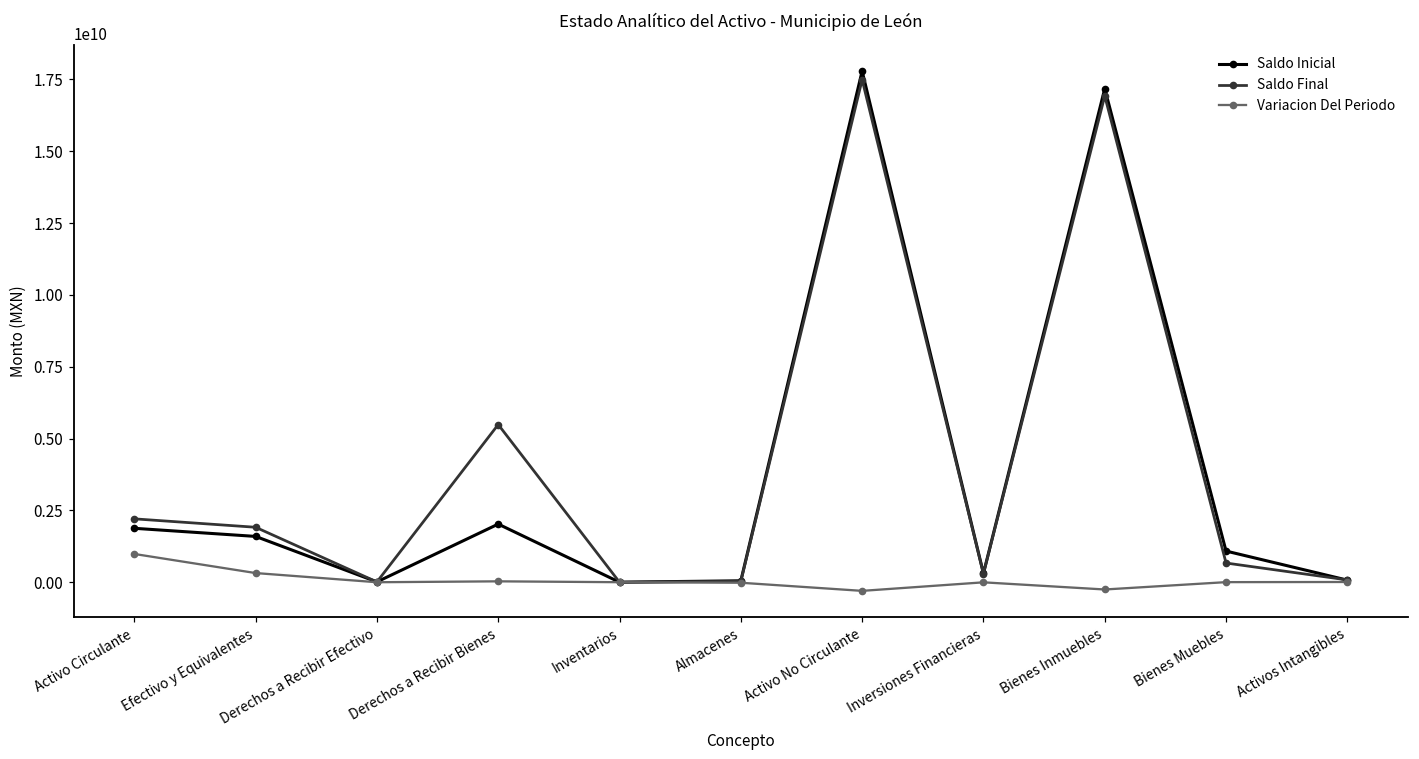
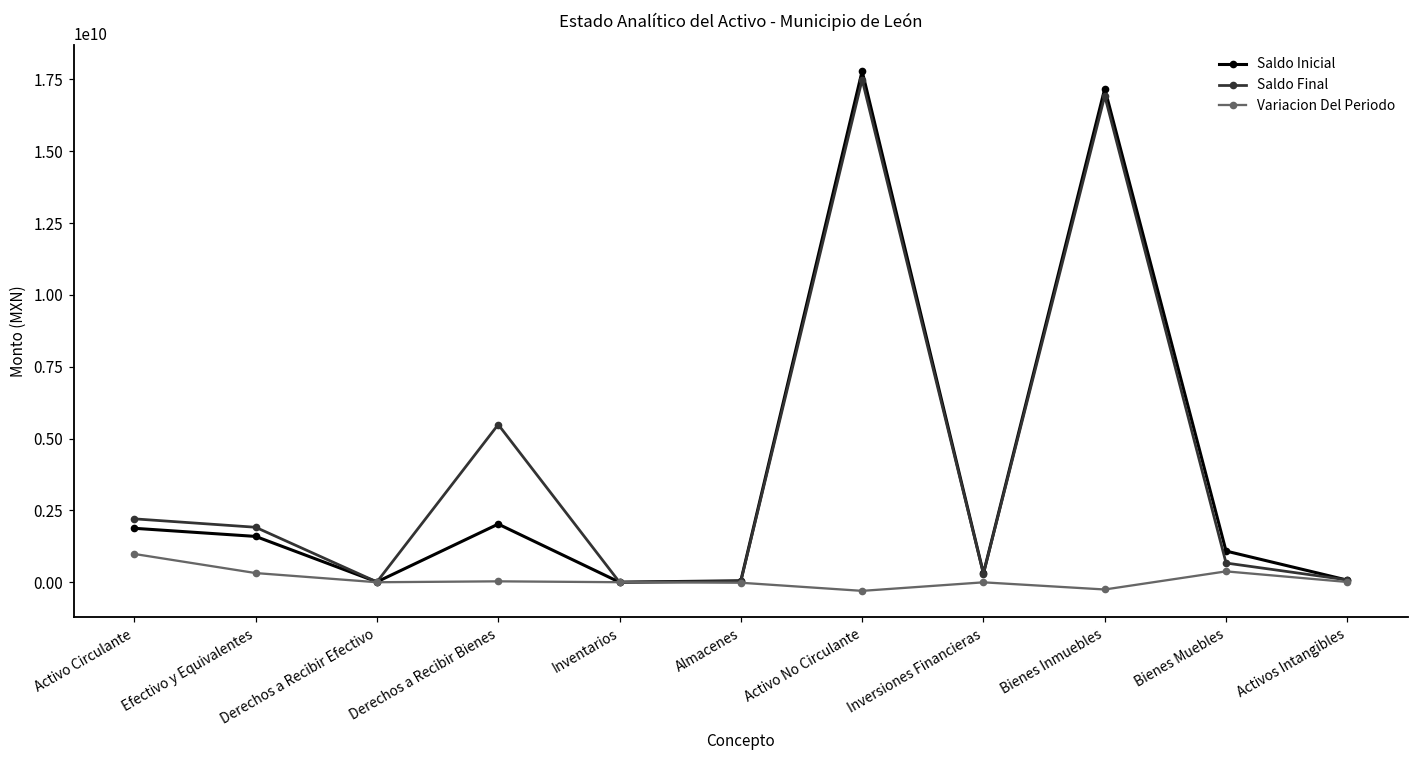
Variacion Del Periodo, Bienes Muebles: 0 -> 400000000
